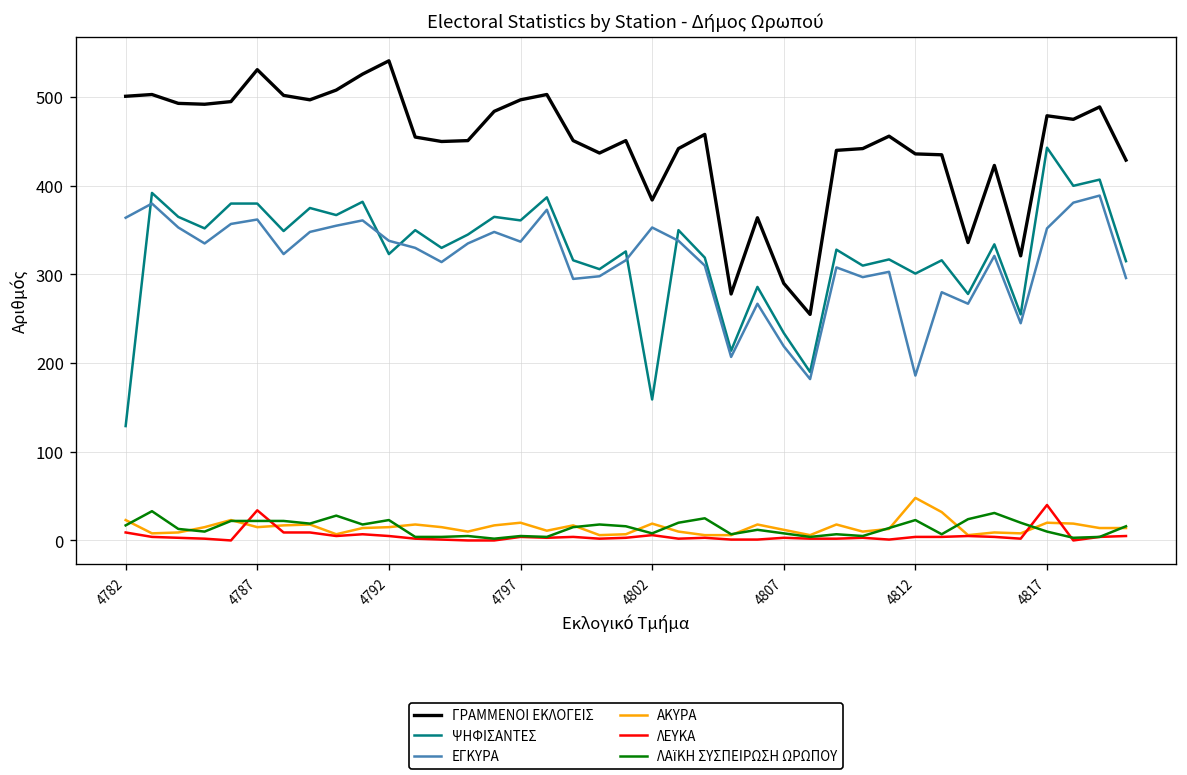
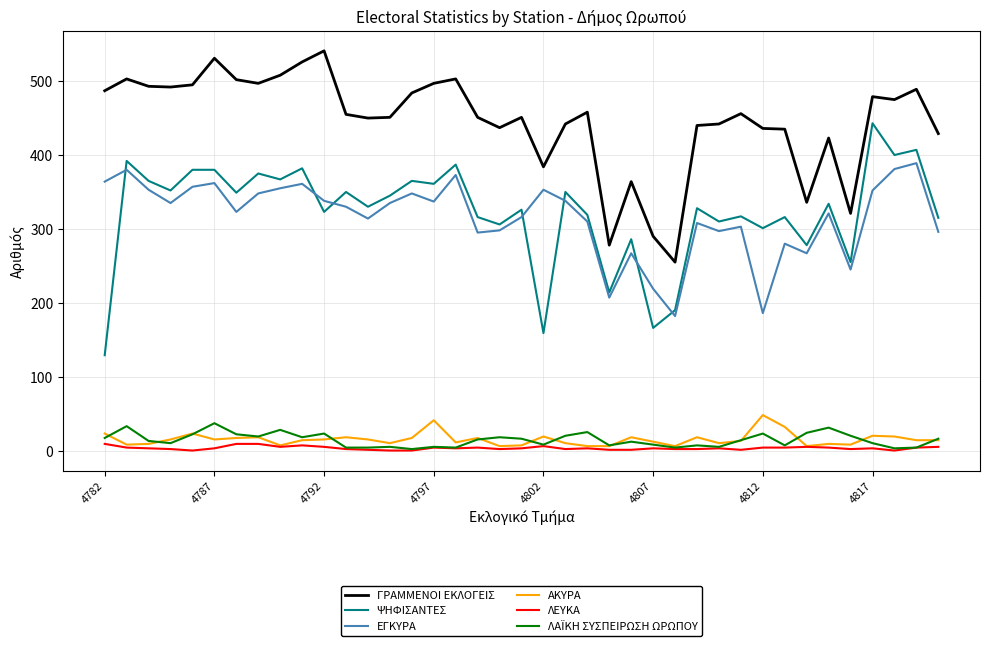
ΓΡΑΜΜΕΝΟΙ ΕΚΛΟΓΕΙΣ, 4782: 500 -> 490
ΛΕΥΚΑ, 4787: 30 -> 0
ΛΑΪΚΗ ΣΥΣΠΕΙΡΩΣΗ ΩΡΩΠΟΥ, 4787: 20 -> 40
ΑΚΥΡΑ, 4797: 20 -> 40
ΨΗΦΙΣΑΝΤΕΣ, 4807: 230 -> 170
ΛΕΥΚΑ, 4817: 40 -> 0
